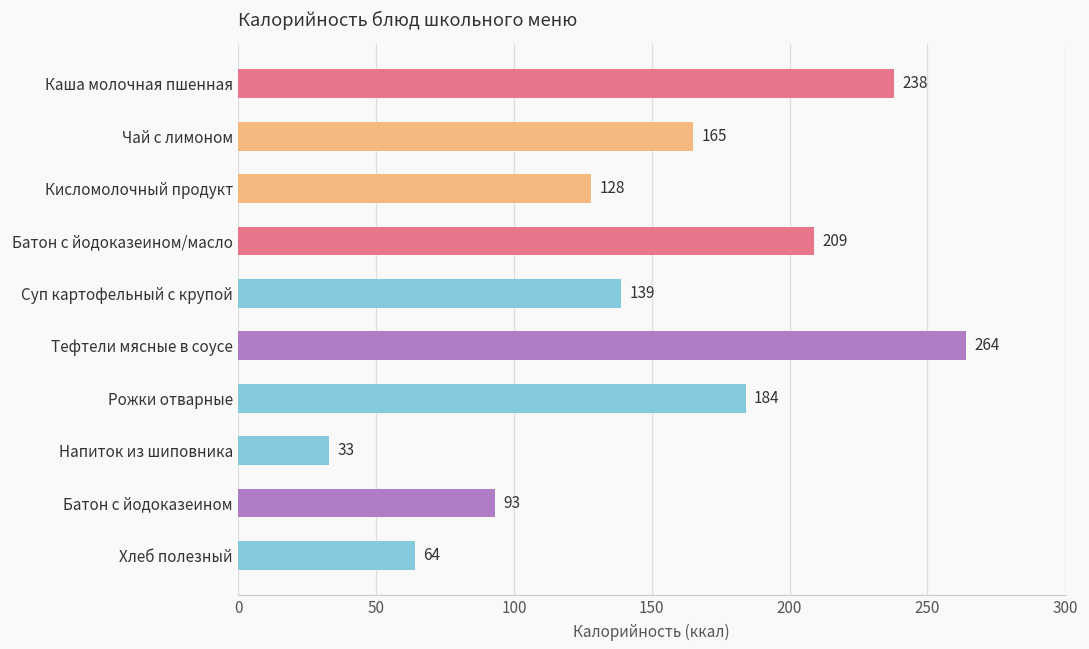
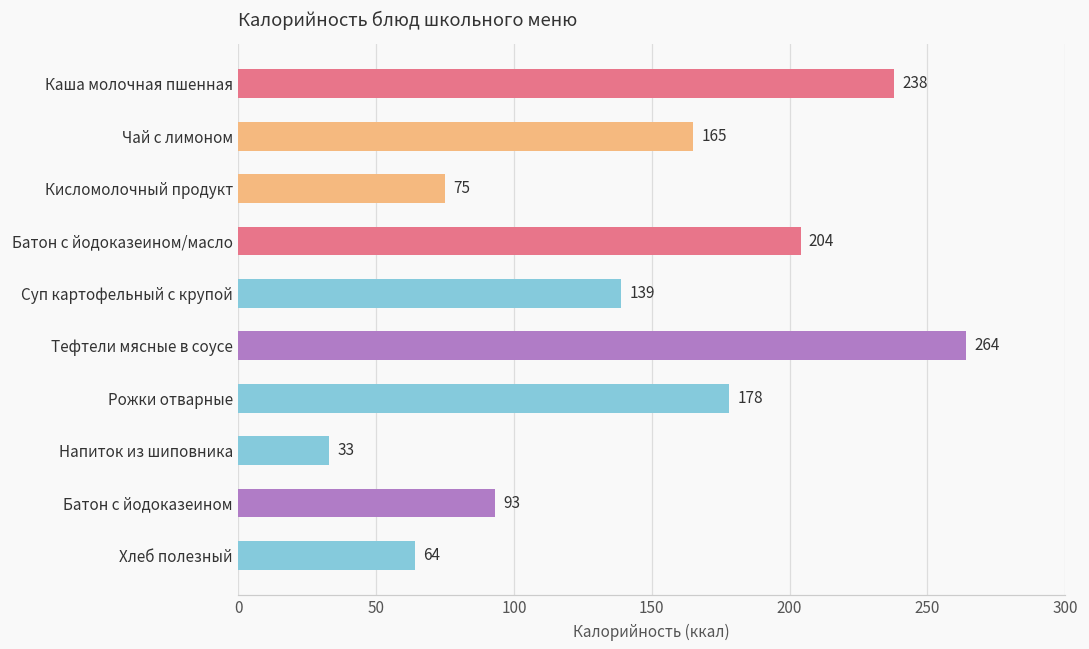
Кисломолочный продукт: 128 -> 75
Батон с йодоказеином/масло: 209 -> 204
Рожки отварные: 184 -> 178
